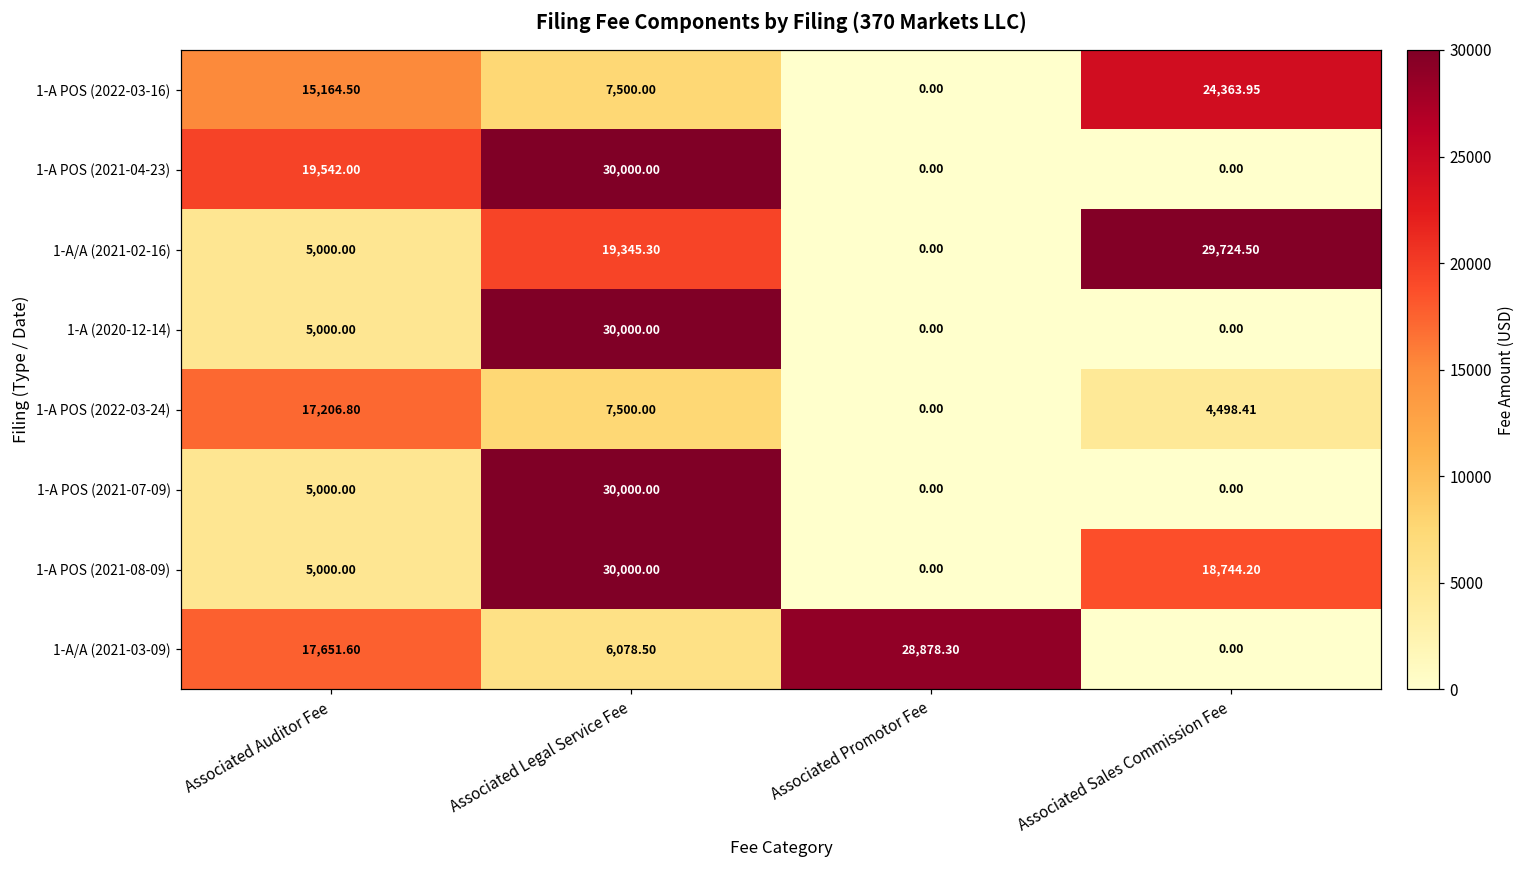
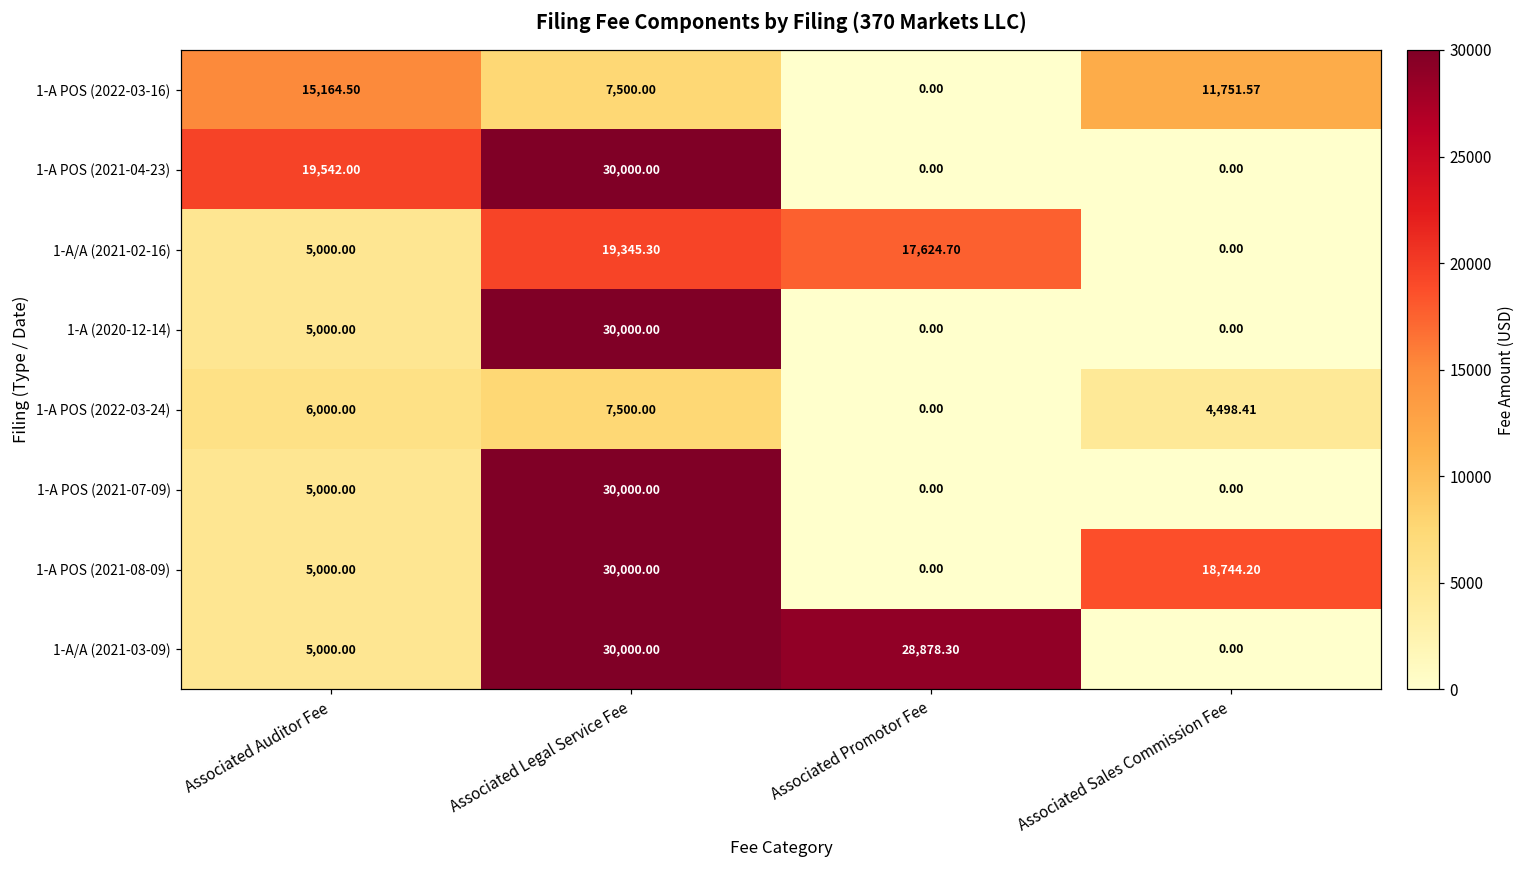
1-A POS (2022-03-16), Associated Sales Commission Fee: 24,363.95 -> 11,751.57
1-A/A (2021-02-16), Associated Promotor Fee: 0.00 -> 17,624.70
1-A/A (2021-02-16), Associated Sales Commission Fee: 29,724.50 -> 0.00
1-A POS (2022-03-24), Associated Auditor Fee: 17,206.80 -> 6,000.00
1-A/A (2021-03-09), Associated Auditor Fee: 17,651.60 -> 5,000.00
1-A/A (2021-03-09), Associated Legal Service Fee: 6,078.50 -> 30,000.00
